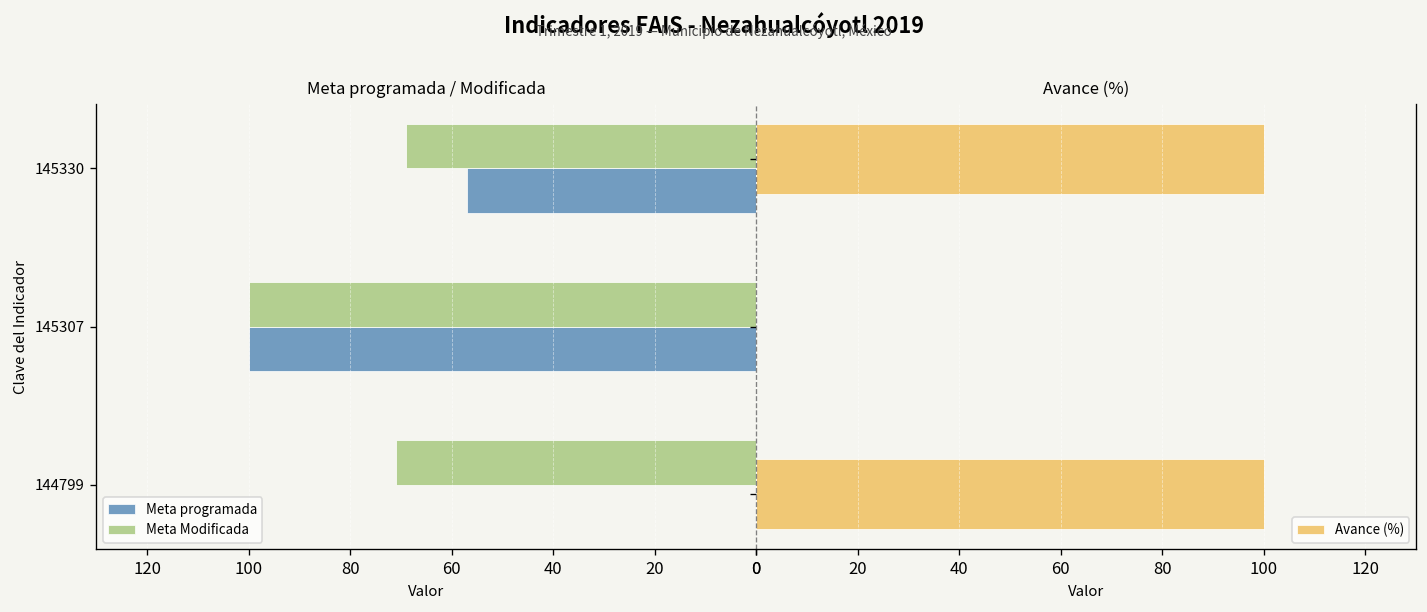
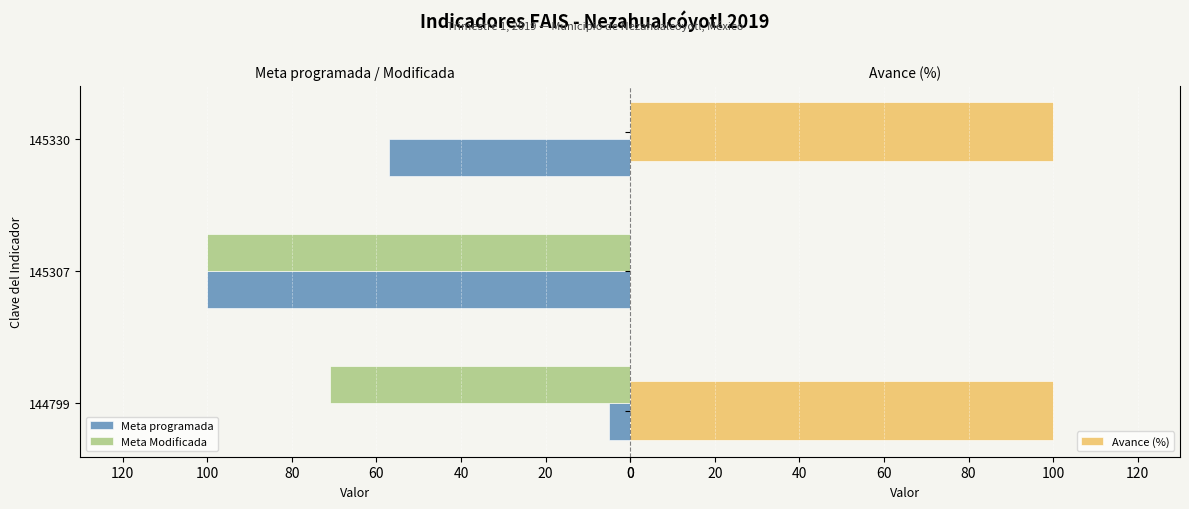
Meta programada / Modificada, Meta Modificada, 145330: 69 -> 0
Meta programada / Modificada, Meta programada, 144799: 0 -> 5
